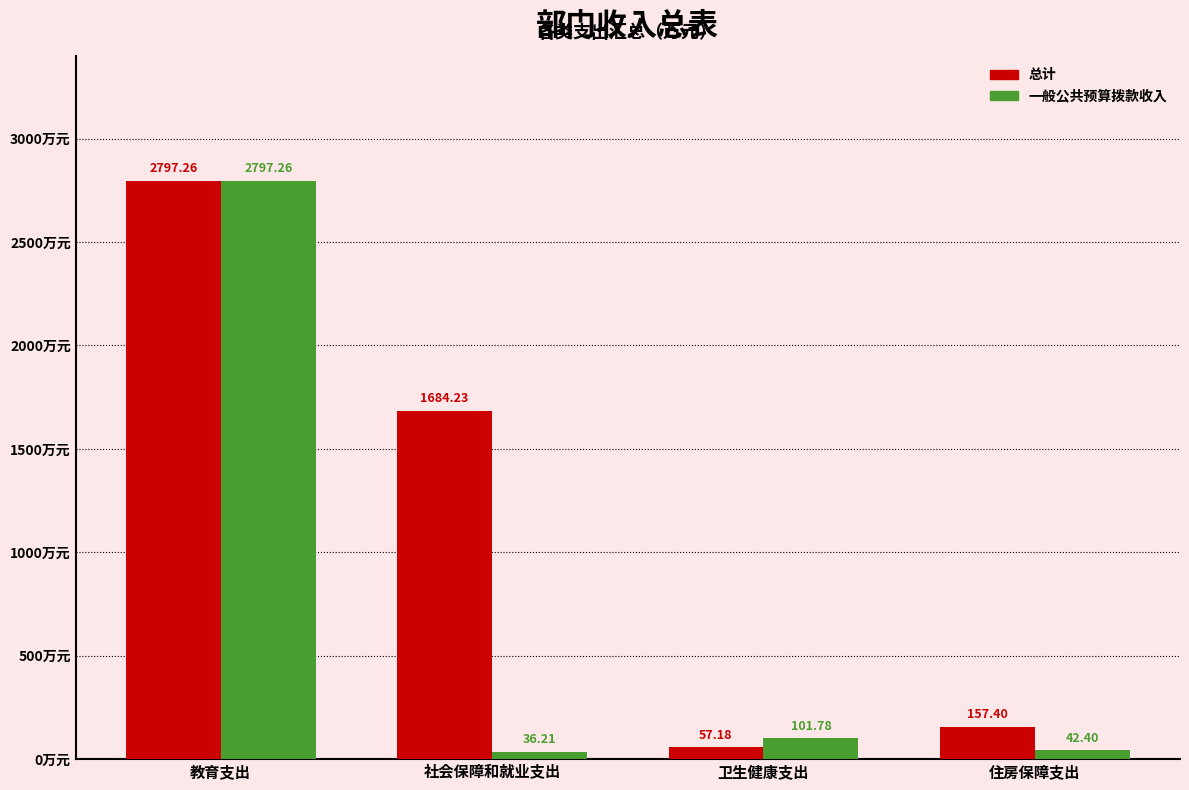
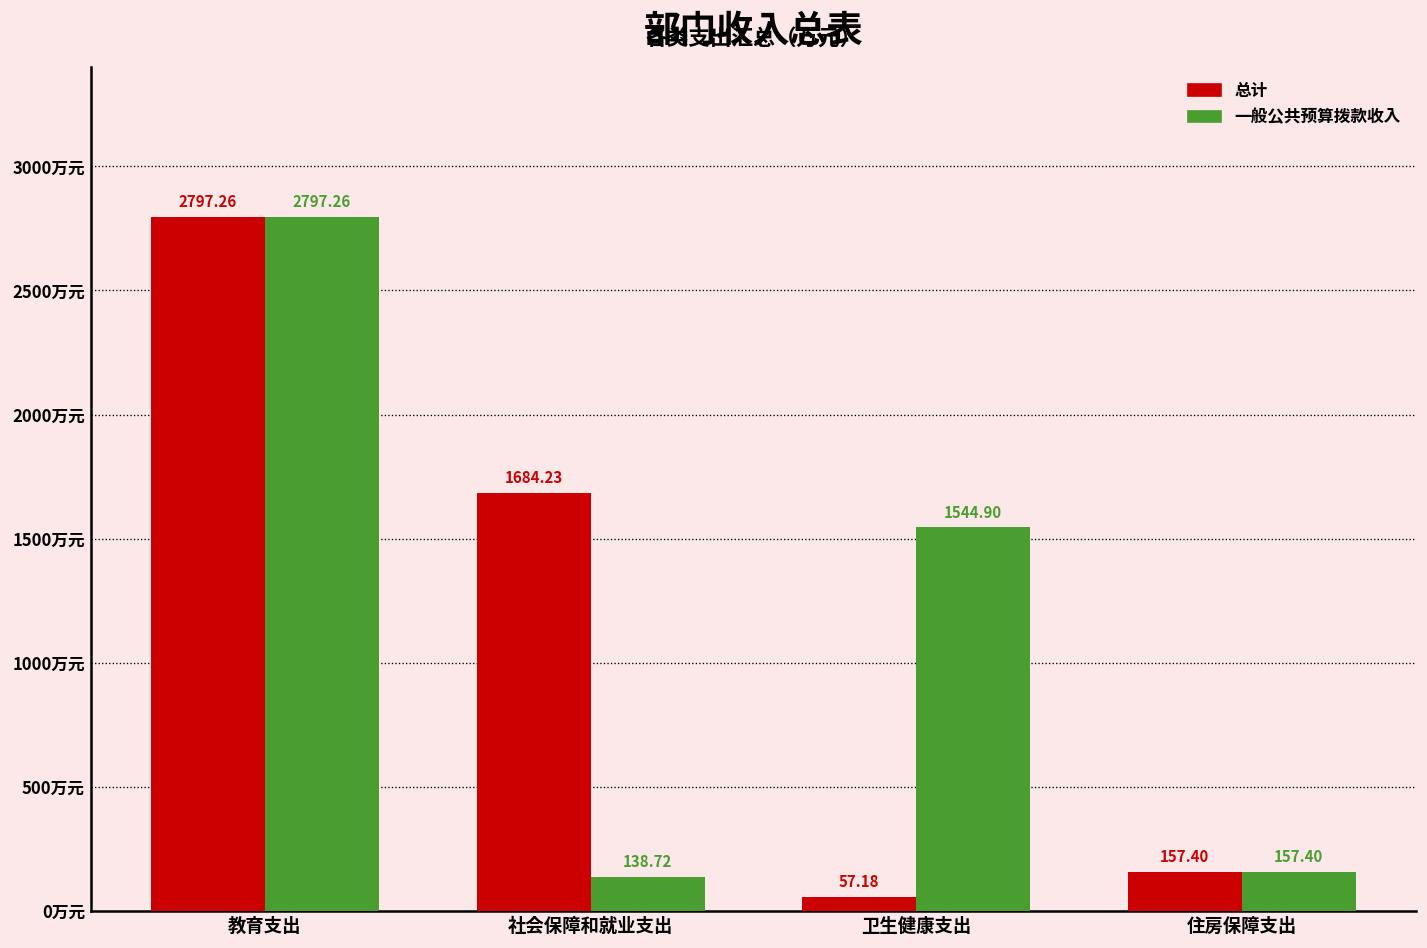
一般公共预算拨款收入, 社会保障和就业支出: 36.21 -> 138.72
一般公共预算拨款收入, 卫生健康支出: 101.78 -> 1544.90
一般公共预算拨款收入, 住房保障支出: 42.40 -> 157.40
